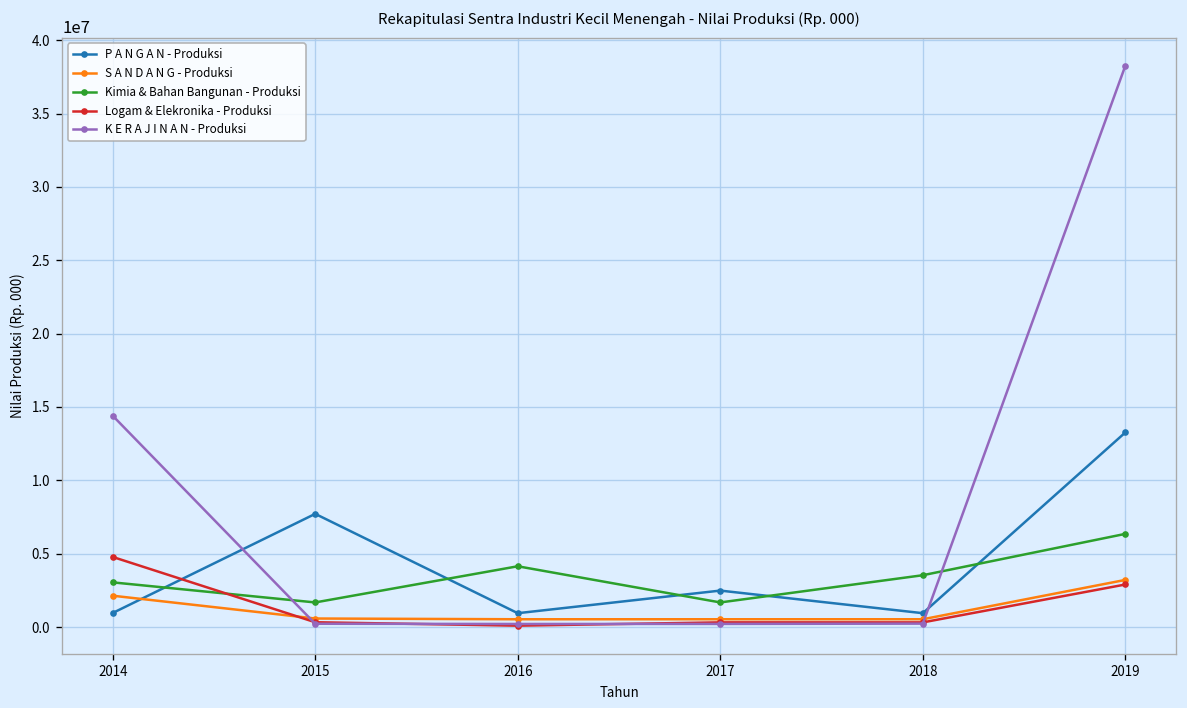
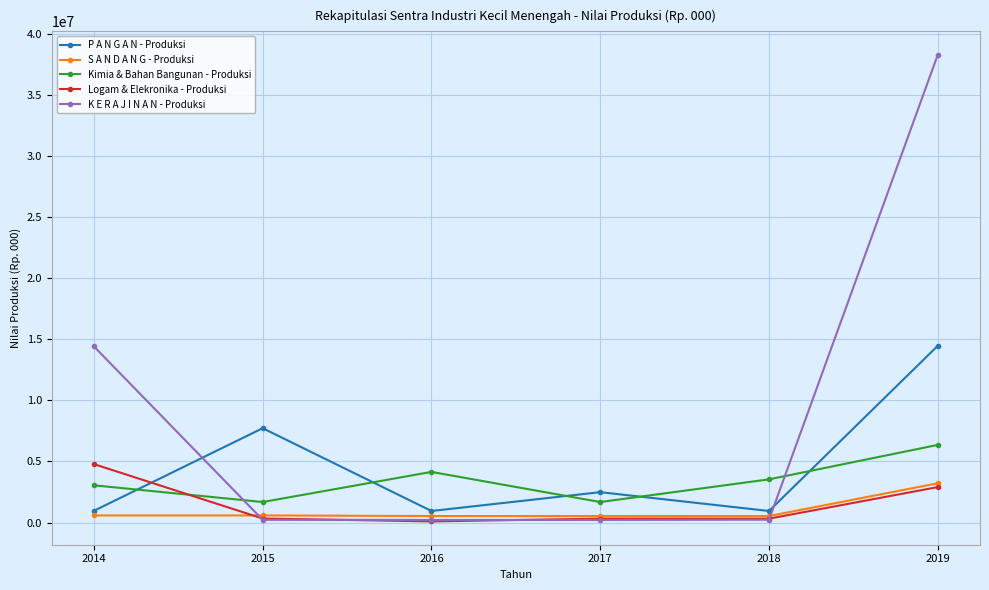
S A N D A N G - Produksi, 2014: 2100000 -> 600000
P A N G A N - Produksi, 2019: 13300000 -> 14500000
